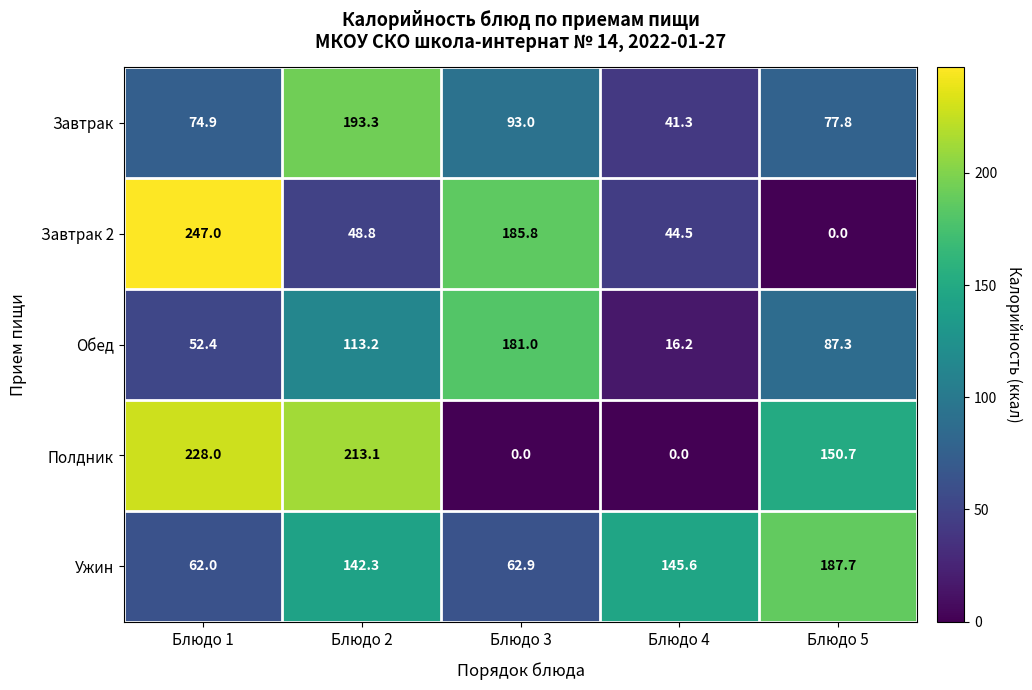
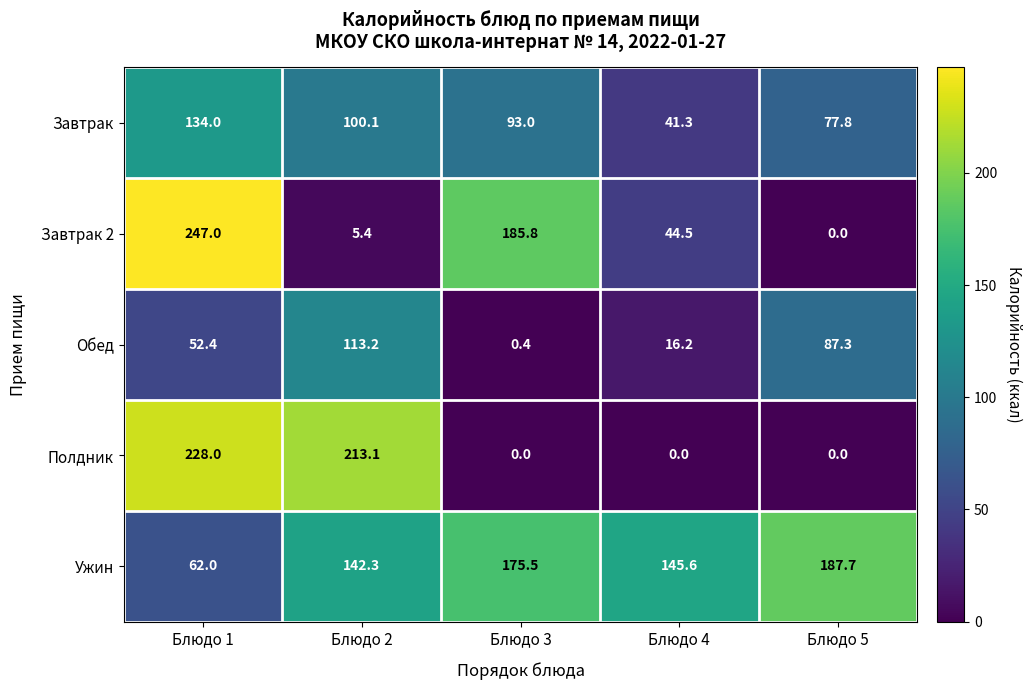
Завтрак, Блюдо 1: 74.9 -> 134.0
Завтрак, Блюдо 2: 193.3 -> 100.1
Завтрак 2, Блюдо 2: 48.8 -> 5.4
Обед, Блюдо 3: 181.0 -> 0.4
Полдник, Блюдо 5: 150.7 -> 0.0
Ужин, Блюдо 3: 62.9 -> 175.5
